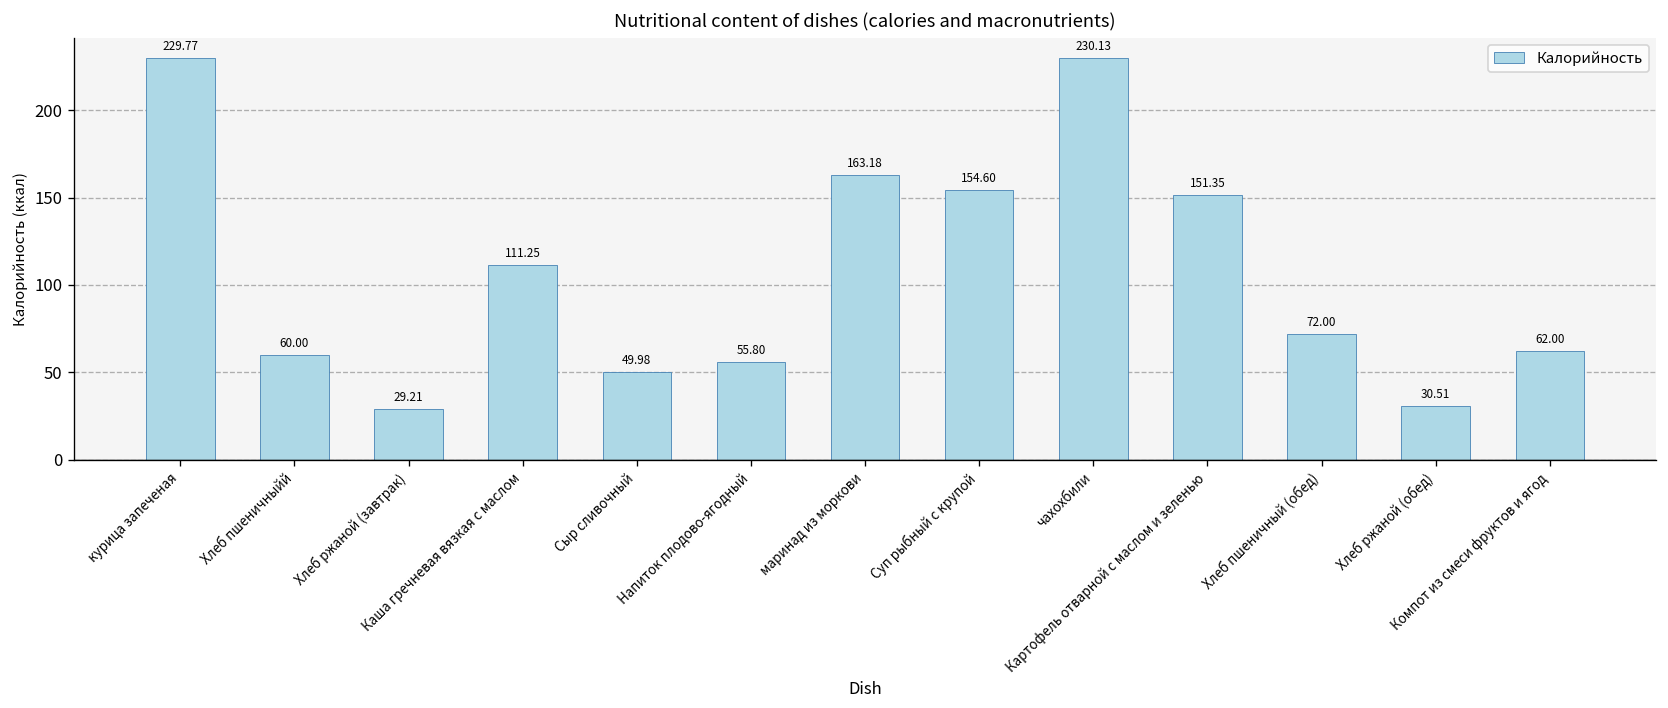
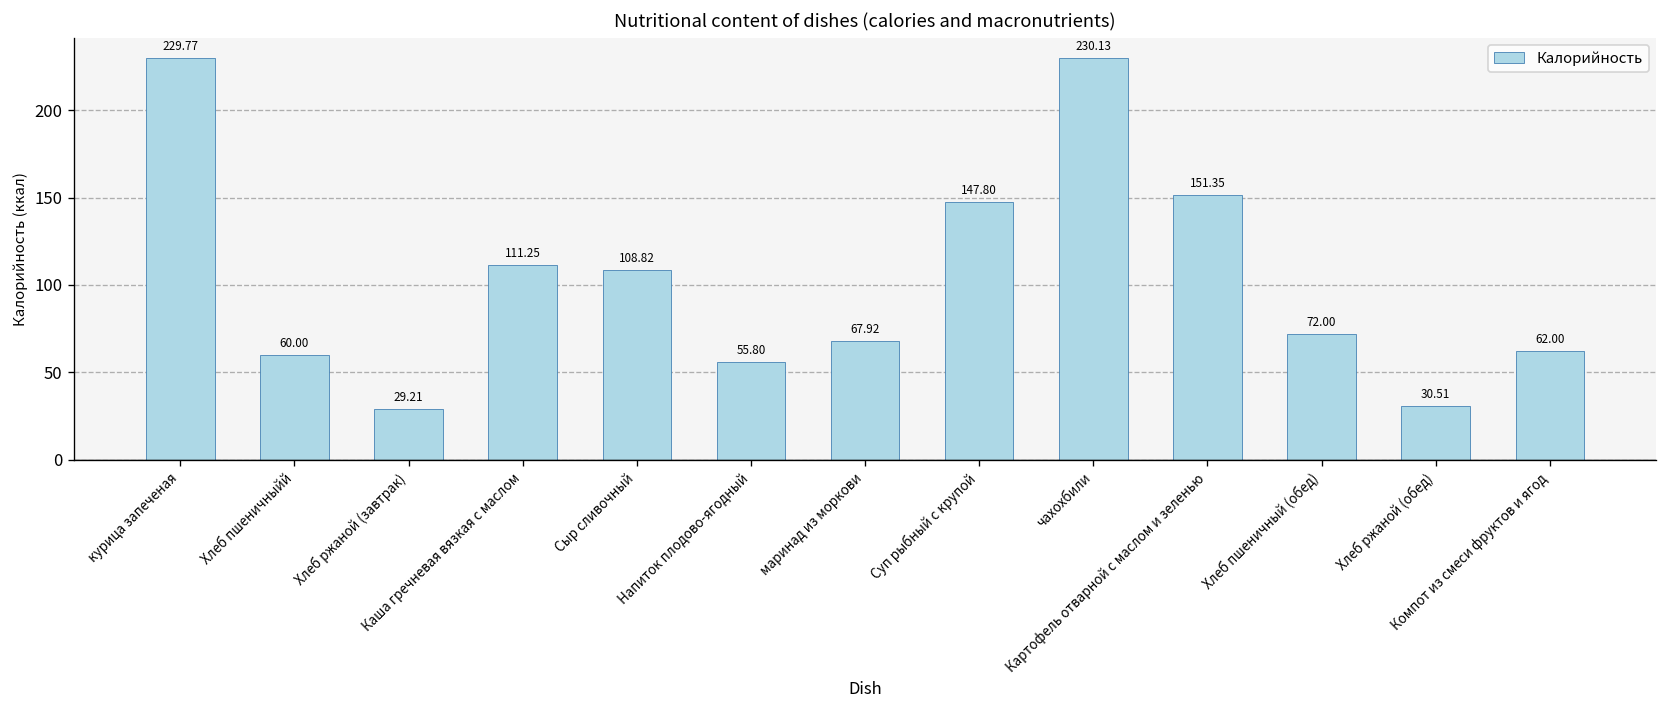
Сыр сливочный: 49.98 -> 108.82
маринад из моркови: 163.18 -> 67.92
Суп рыбный с крупой: 154.60 -> 147.80
